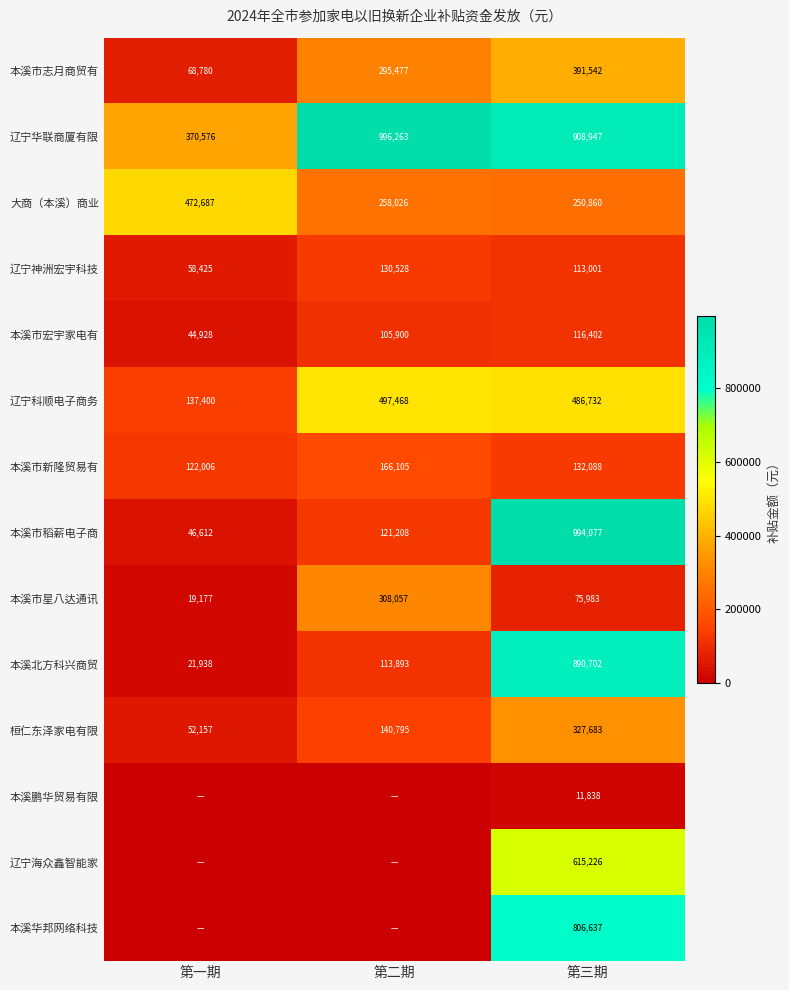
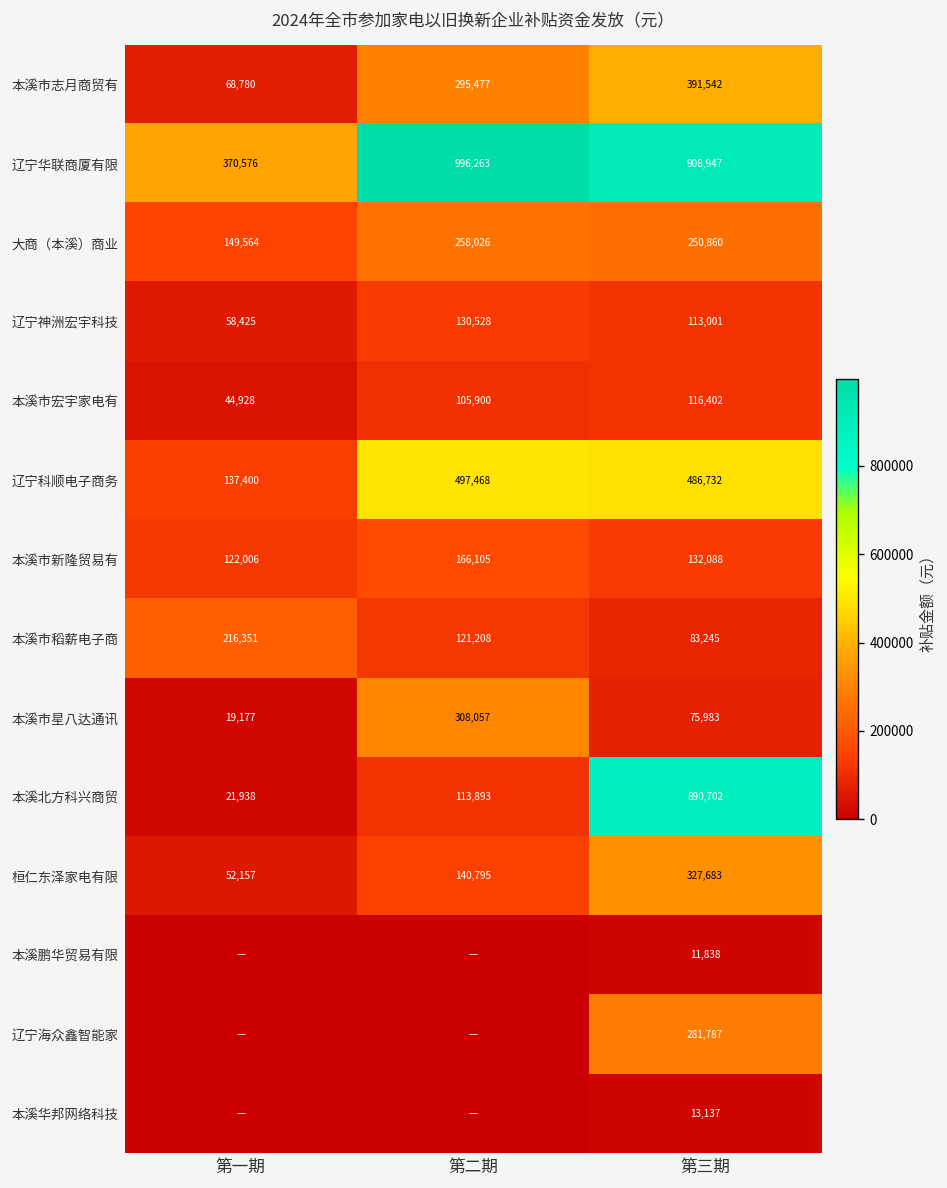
大商（本溪）商业, 第一期: 472,687 -> 149,564
本溪市稻薪电子商, 第一期: 46,612 -> 216,351
本溪市稻薪电子商, 第三期: 994,077 -> 83,245
辽宁海众鑫智能家, 第三期: 615,226 -> 281,787
本溪华邦网络科技, 第三期: 806,637 -> 13,137
